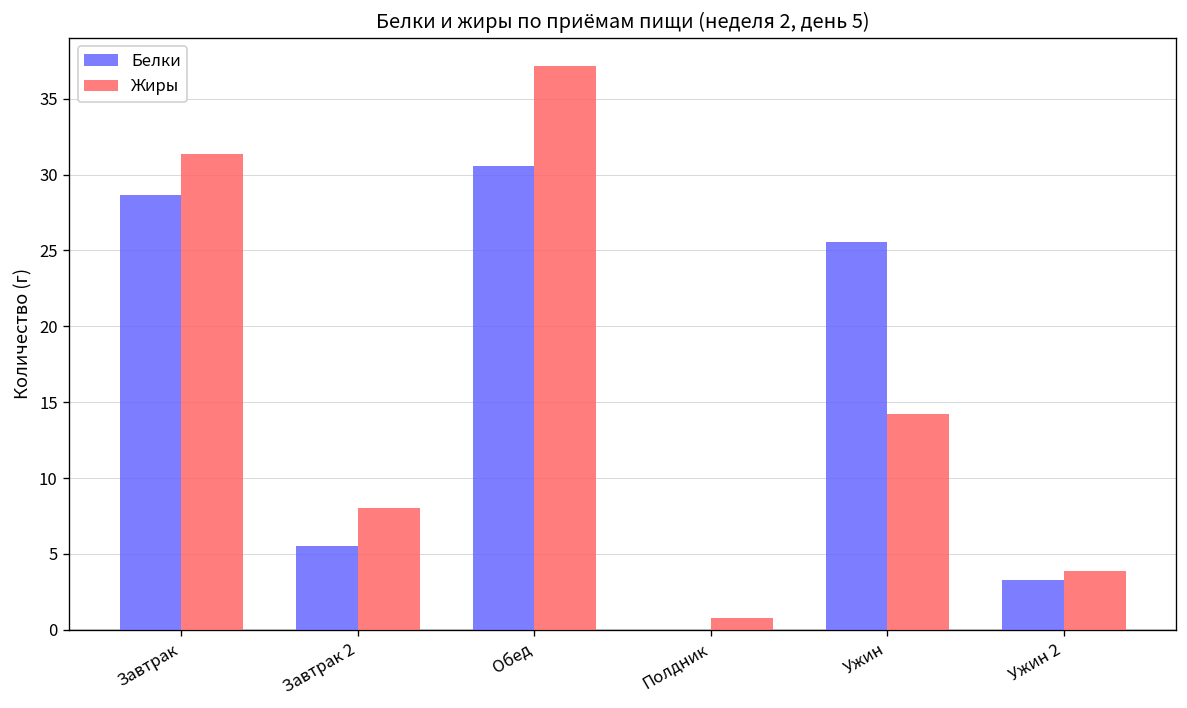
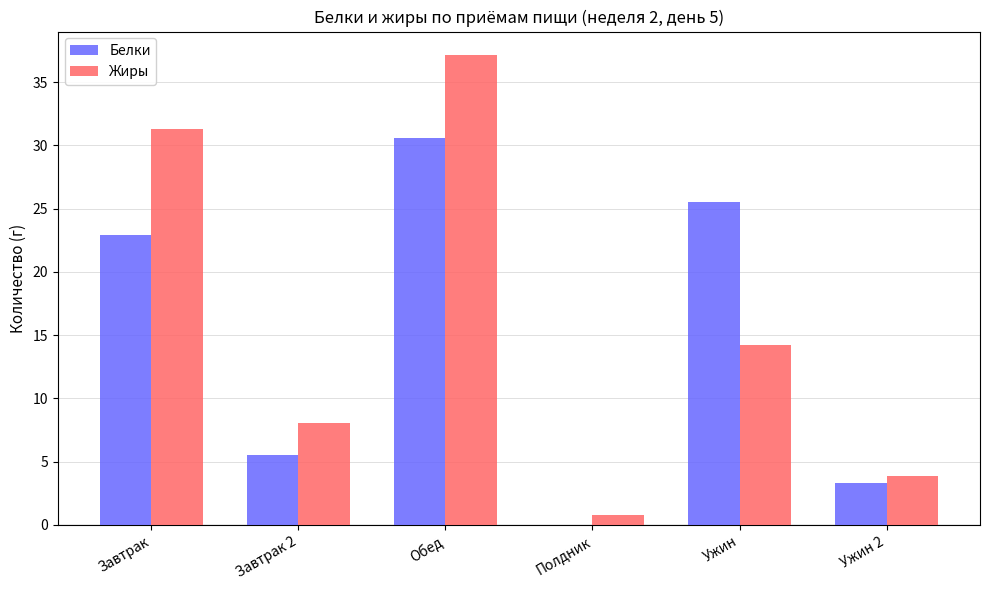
Белки, Завтрак: 28.7 -> 22.9
